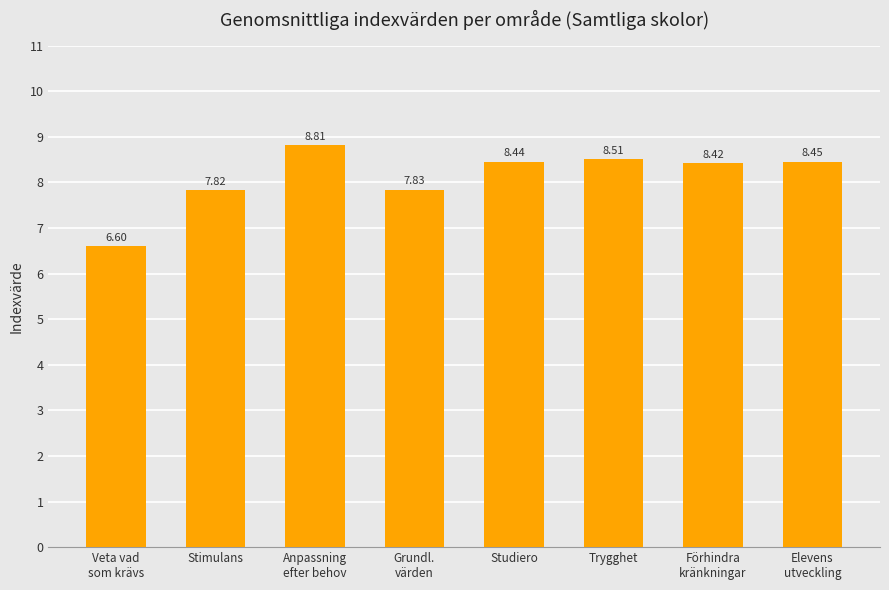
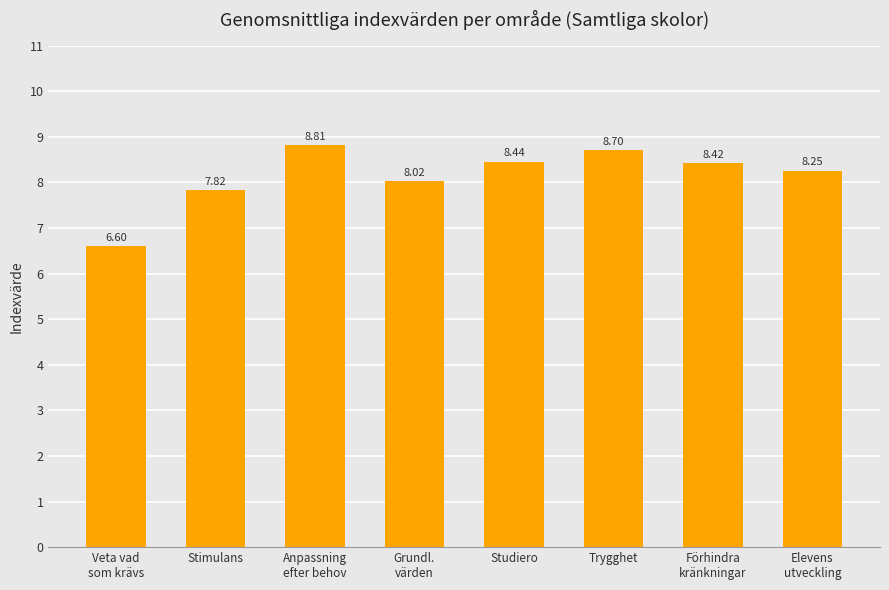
Grundl. värden: 7.83 -> 8.02
Trygghet: 8.51 -> 8.70
Elevens utveckling: 8.45 -> 8.25
